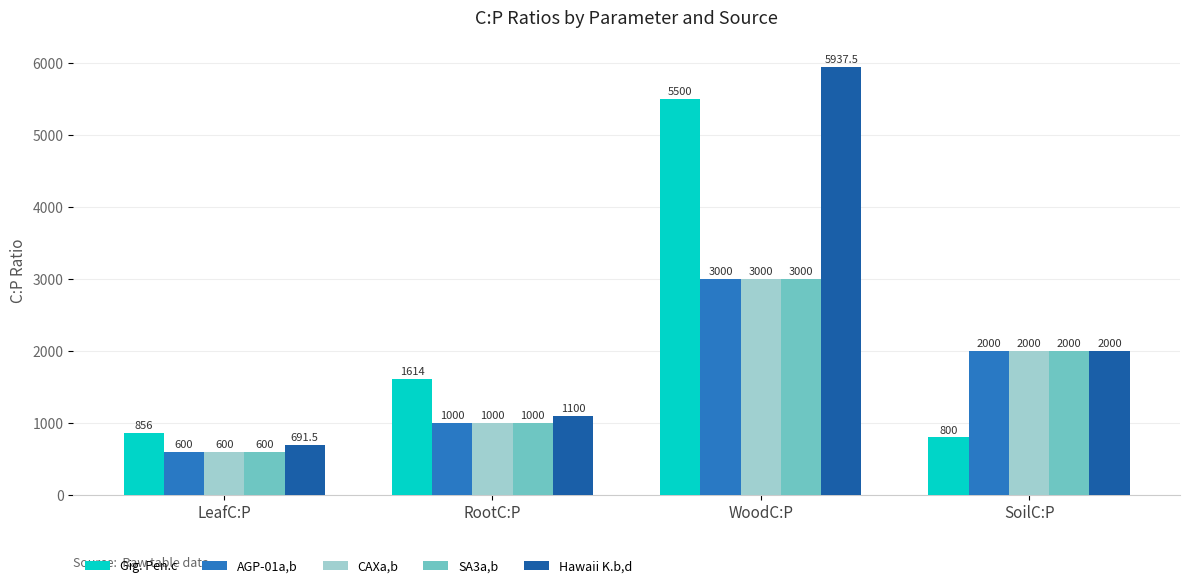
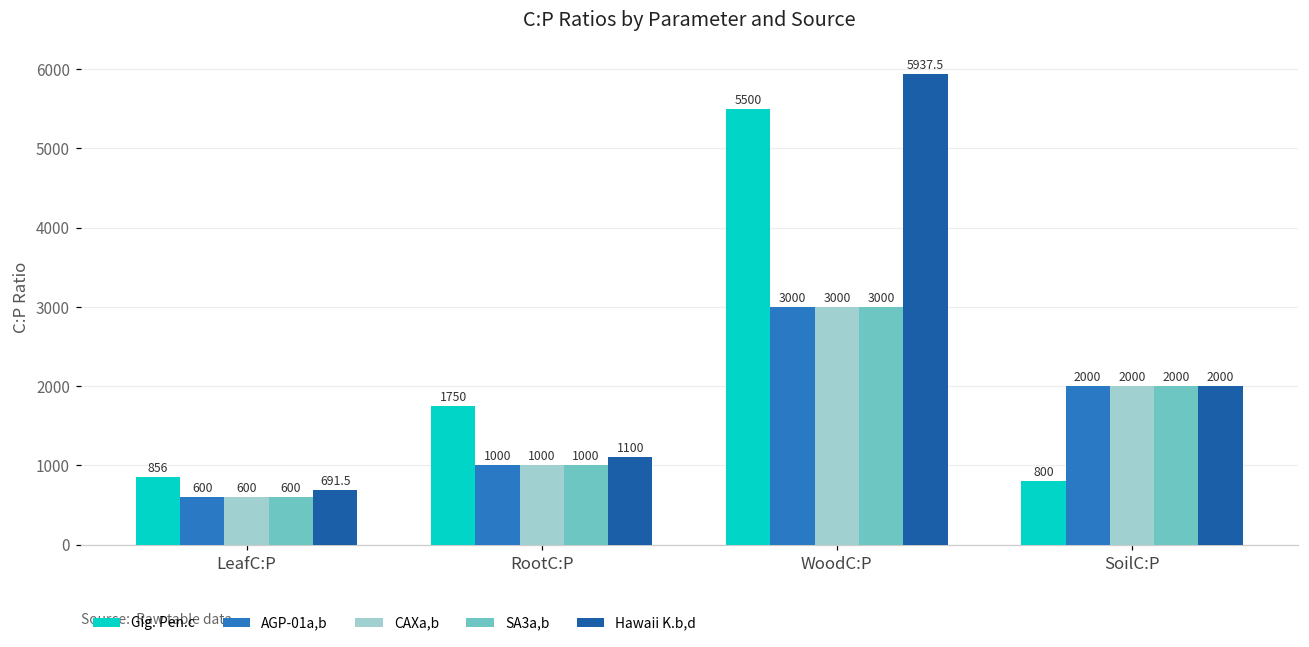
Gig. Pen.c, RootC:P: 1614 -> 1750
